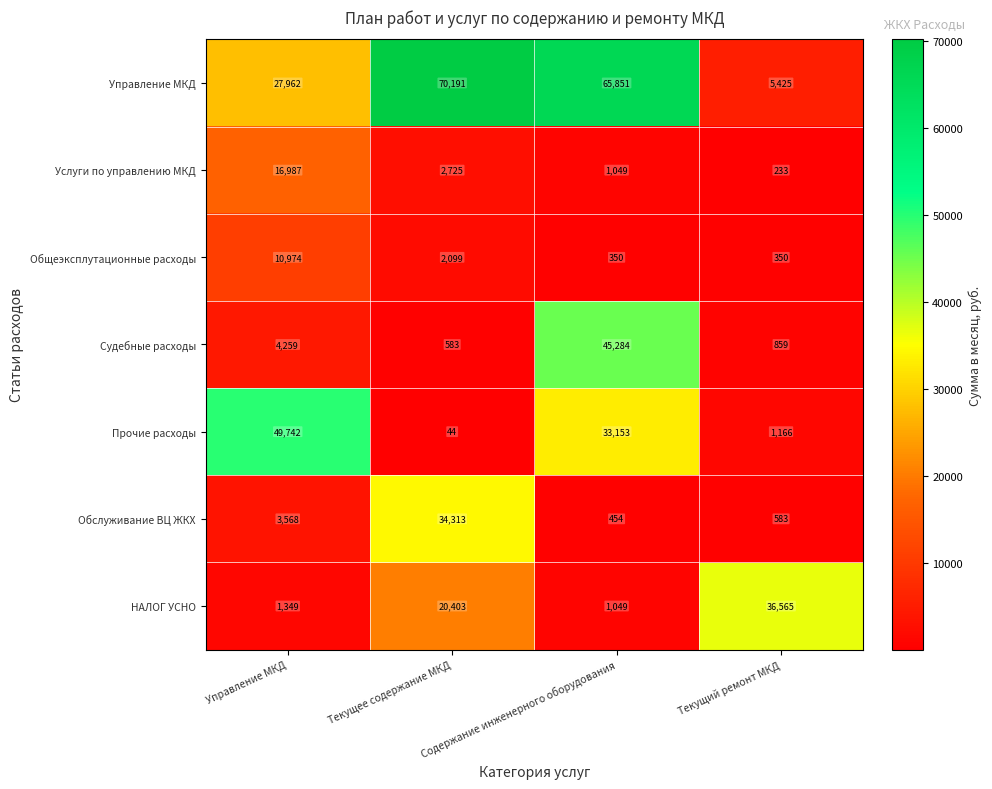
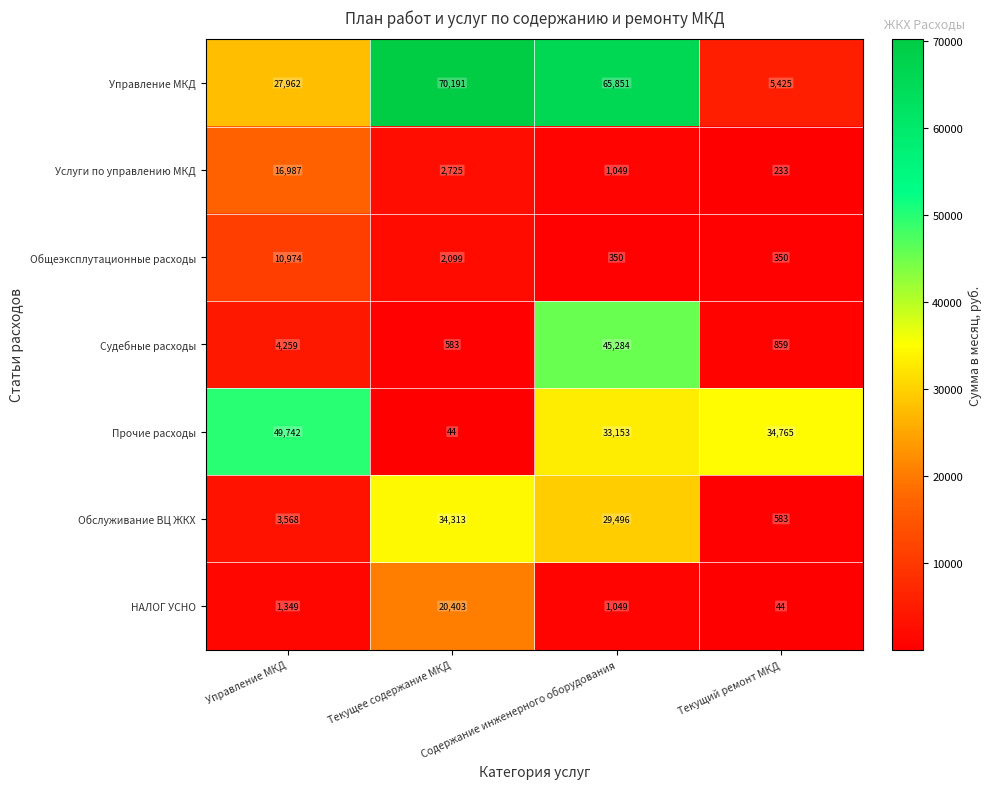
Прочие расходы, Текущий ремонт МКД: 1,166 -> 34,765
Обслуживание ВЦ ЖКХ, Содержание инженерного оборудования: 454 -> 29,496
НАЛОГ УСНО, Текущий ремонт МКД: 36,565 -> 44
